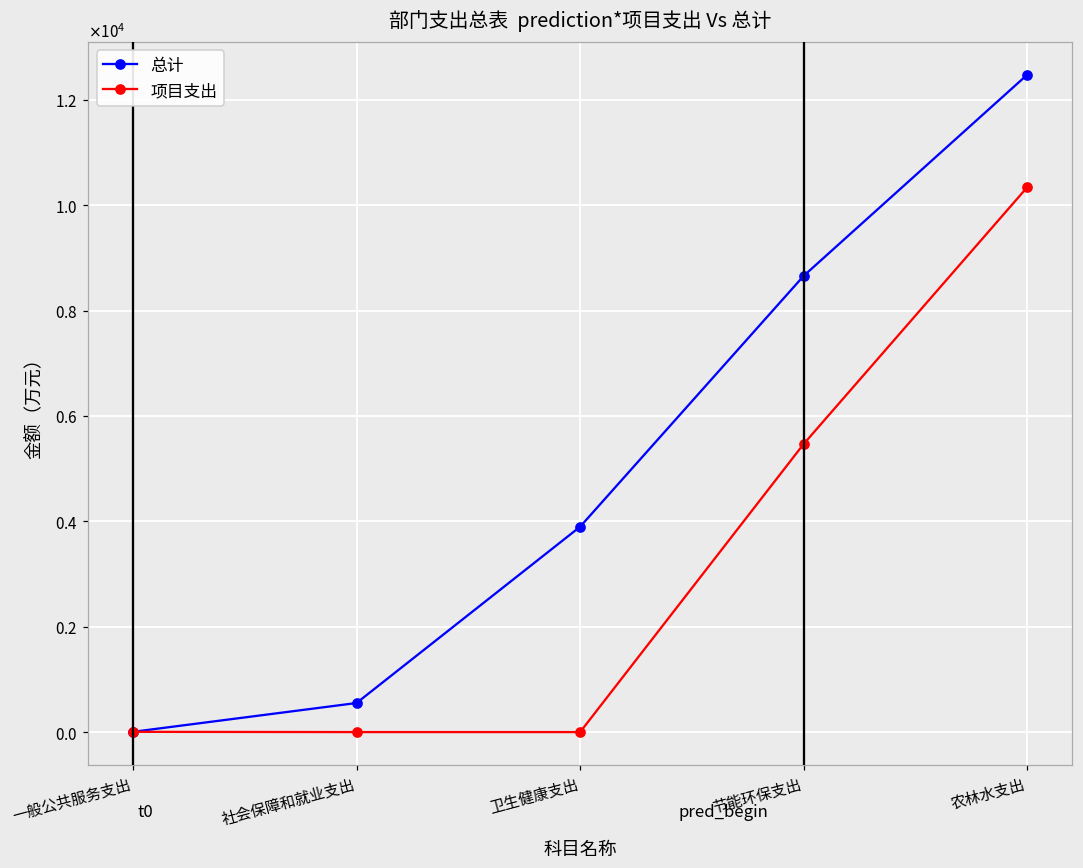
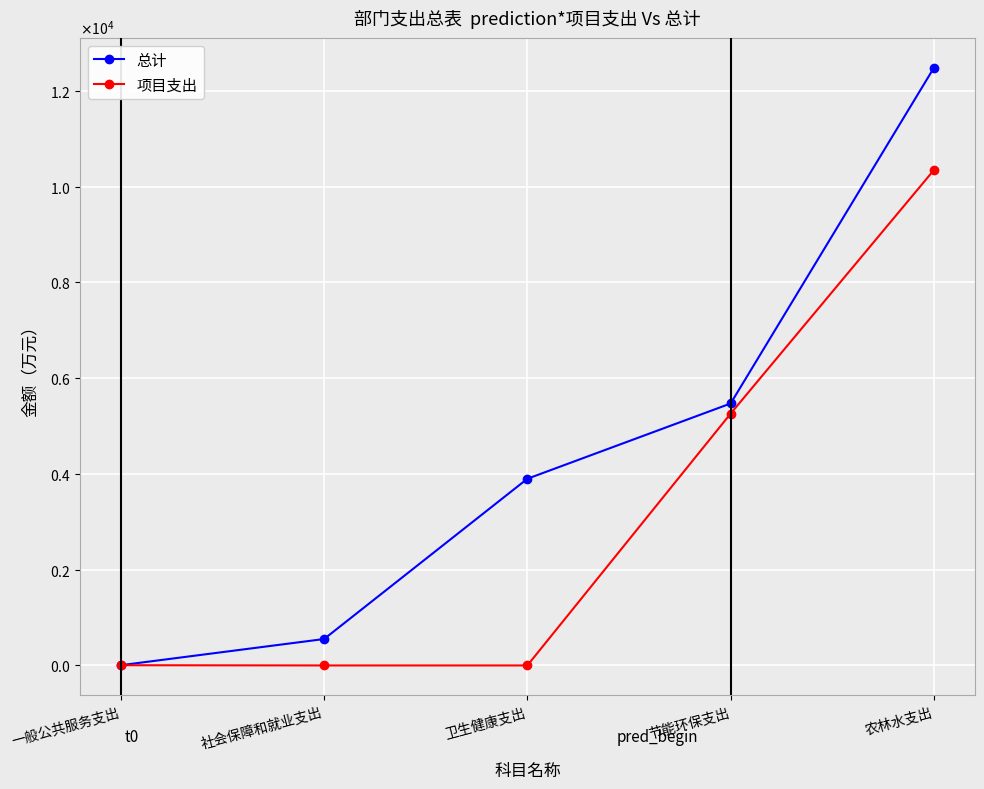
总计, 节能环保支出: 8700 -> 5500
项目支出, 节能环保支出: 5500 -> 5300
